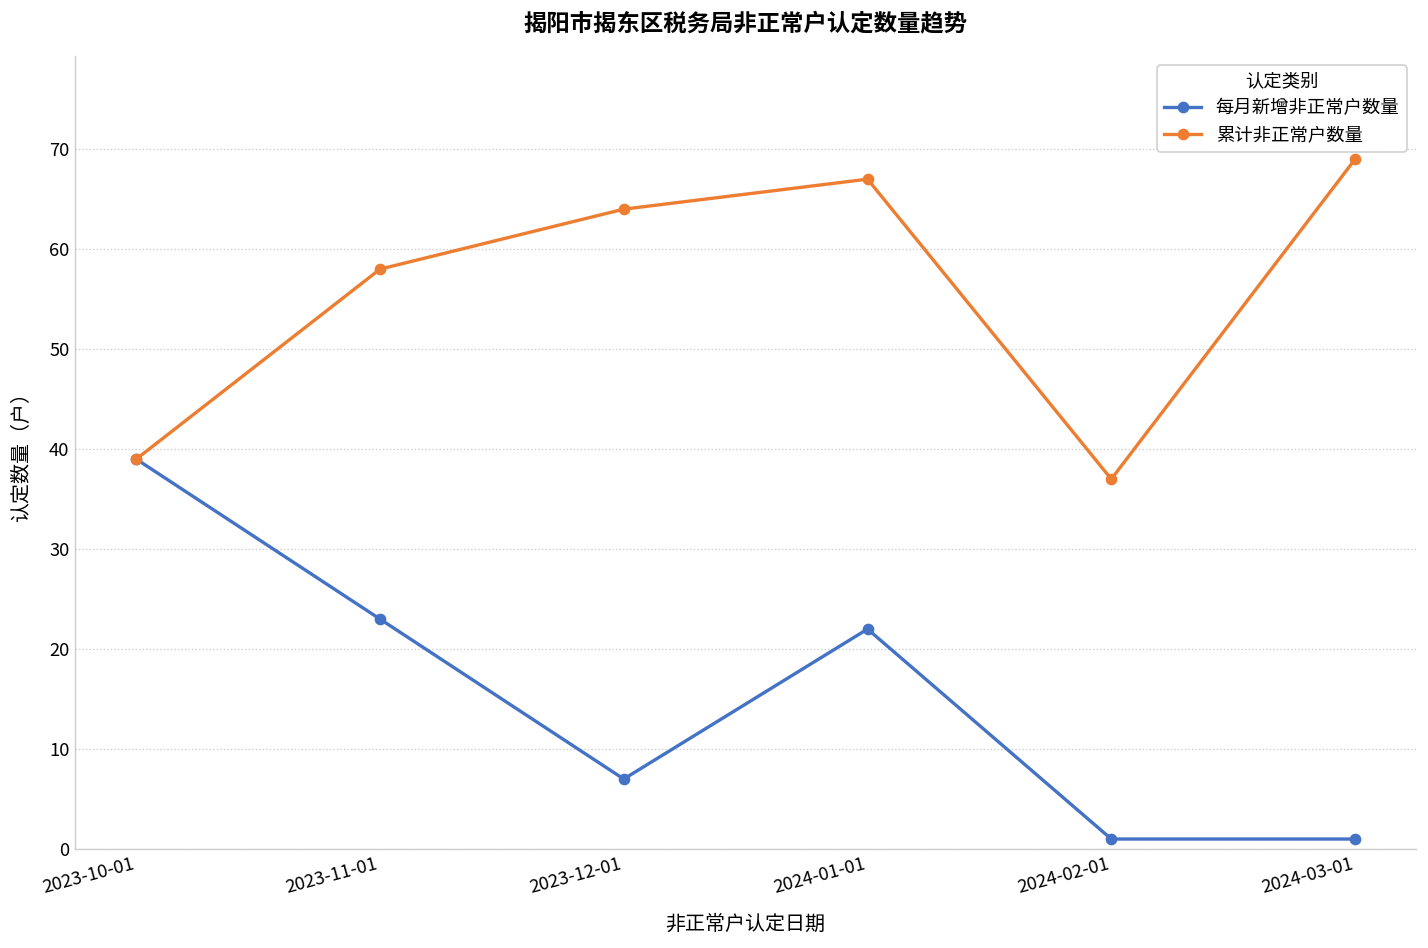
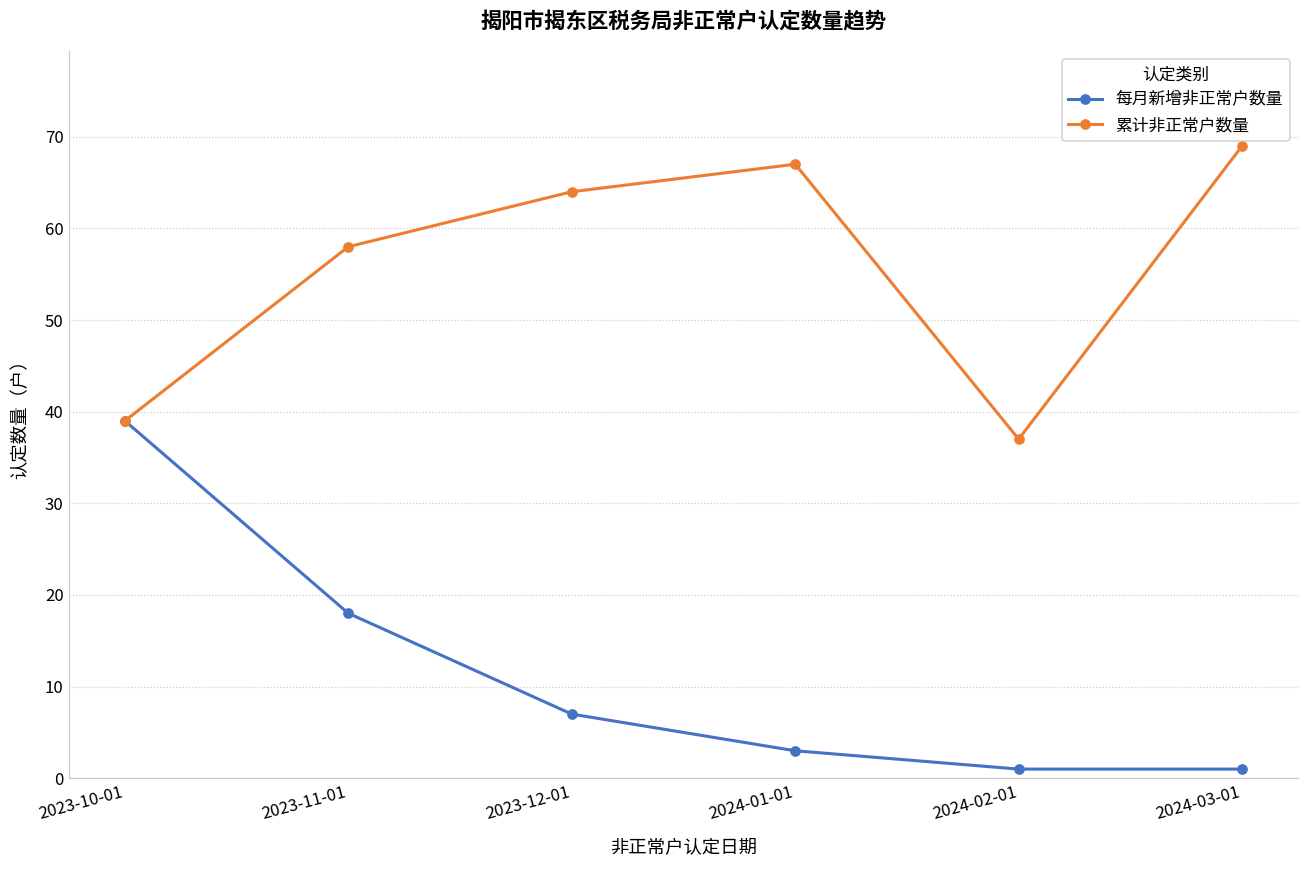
每月新增非正常户数量, 2023-11-01: 23 -> 18
每月新增非正常户数量, 2024-01-01: 22 -> 3
